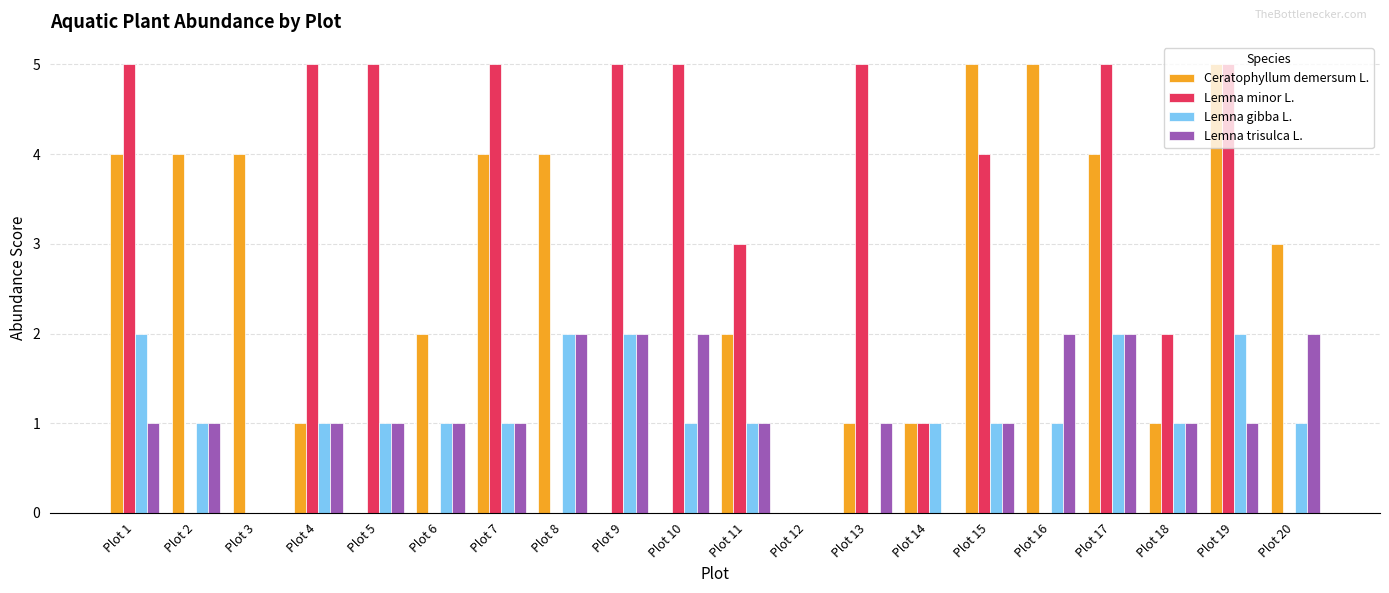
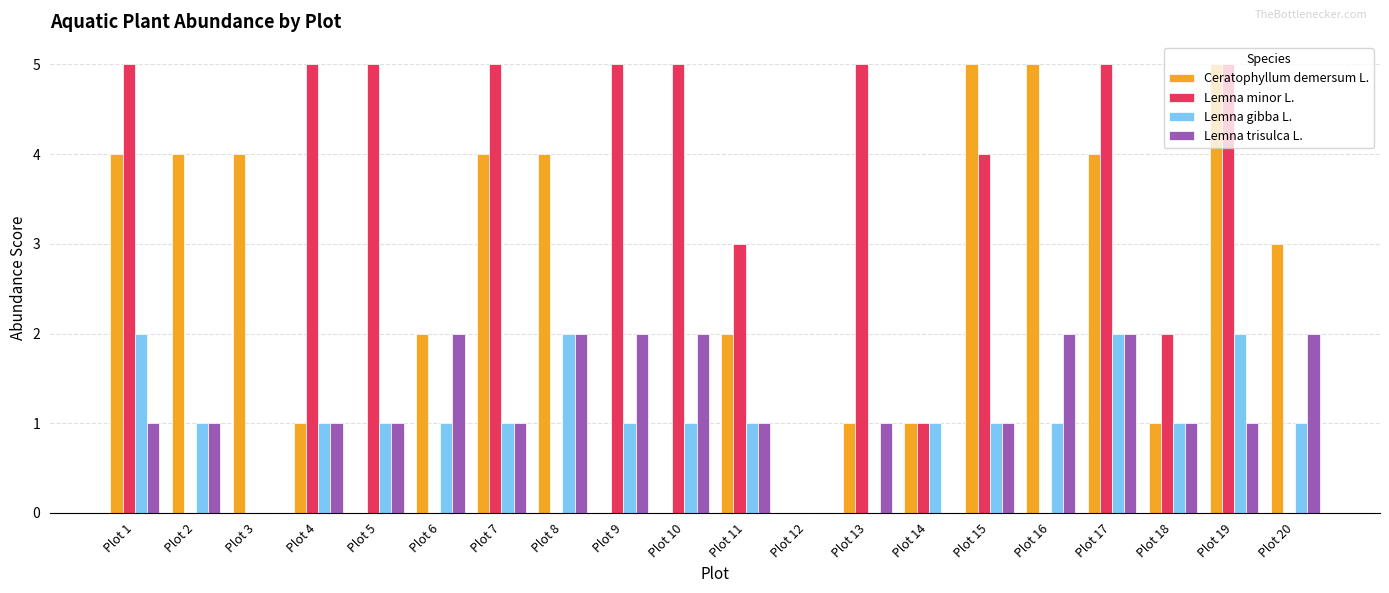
Lemna trisulca L., Plot 6: 1 -> 2
Lemna gibba L., Plot 9: 2 -> 1
